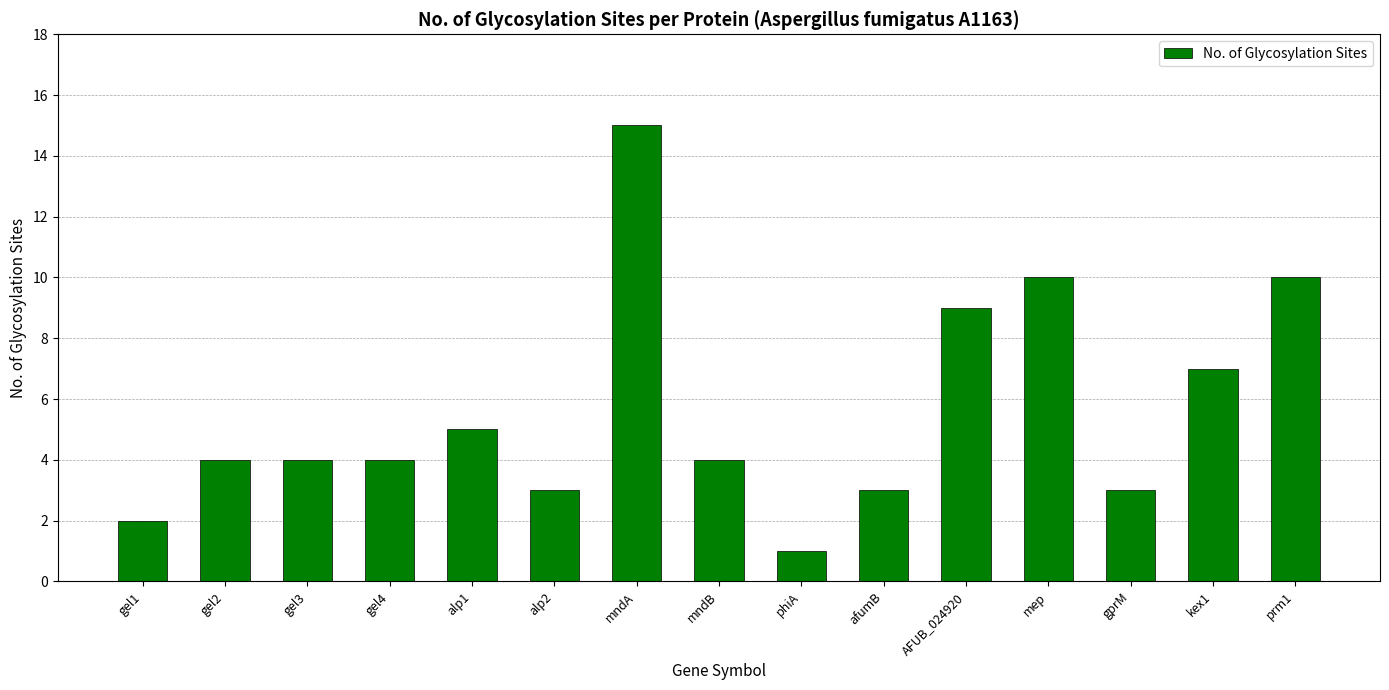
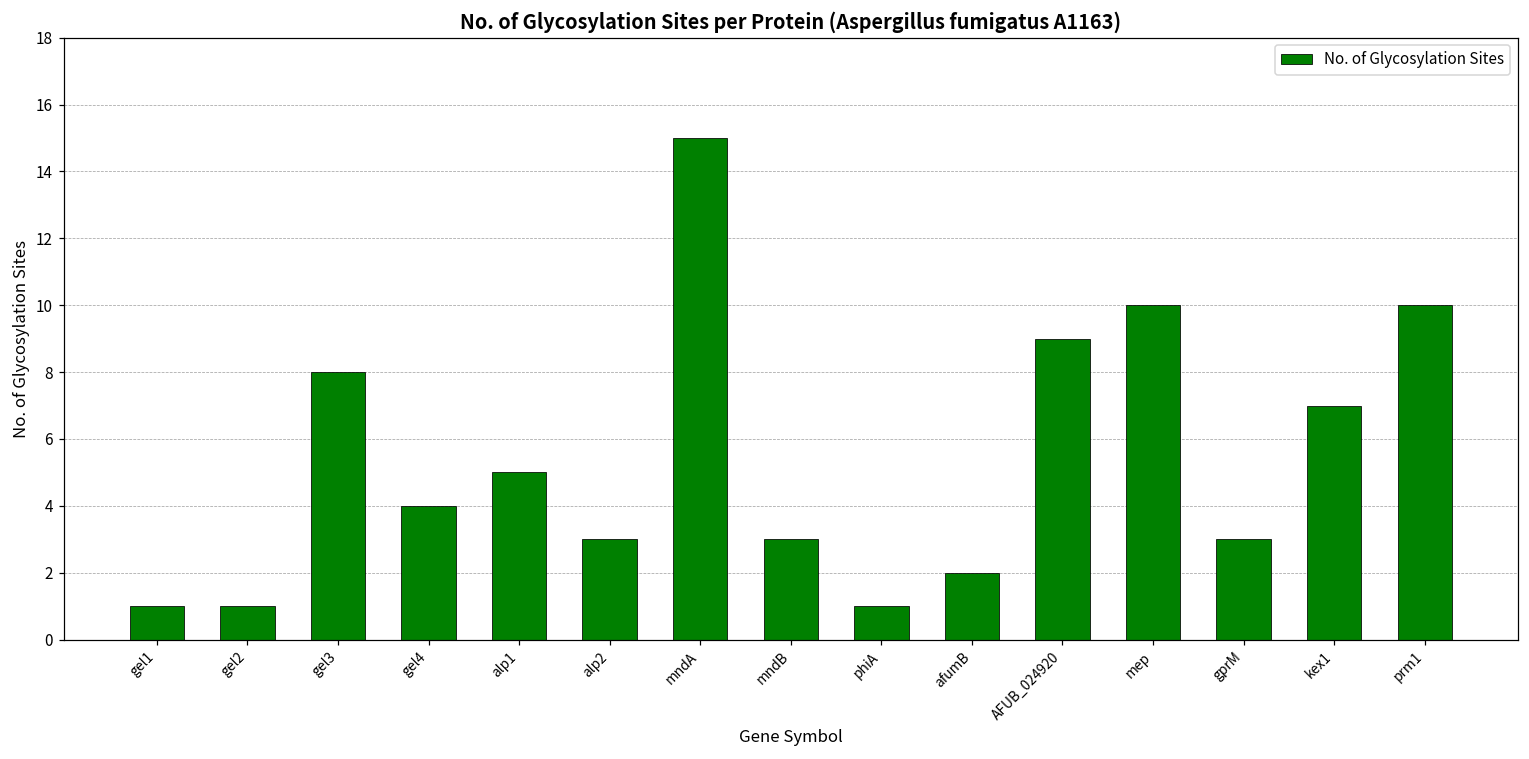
gel1: 2 -> 1
gel2: 4 -> 1
gel3: 4 -> 8
mndB: 4 -> 3
afumB: 3 -> 2
